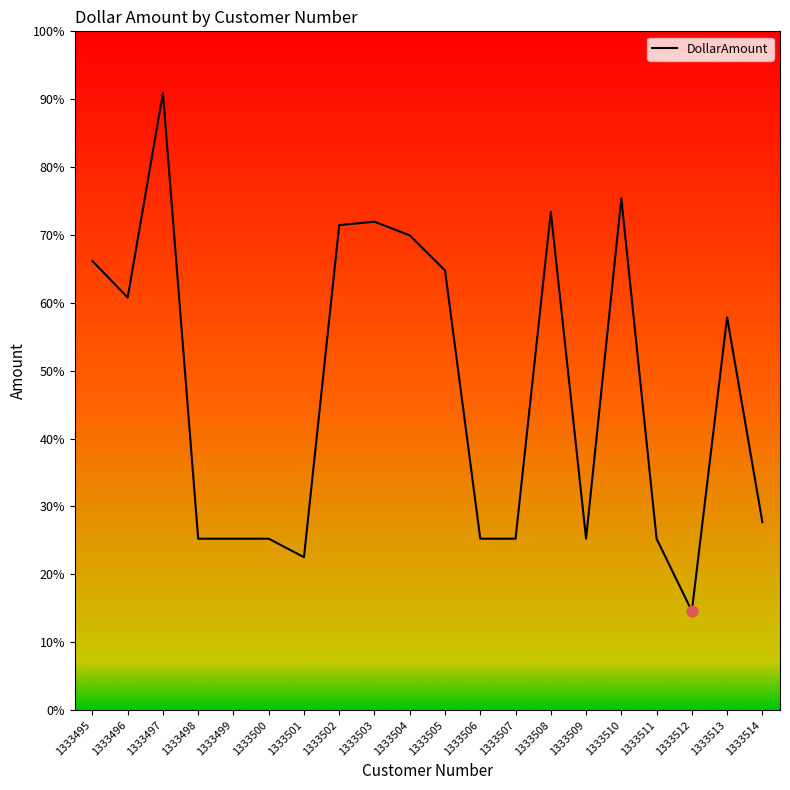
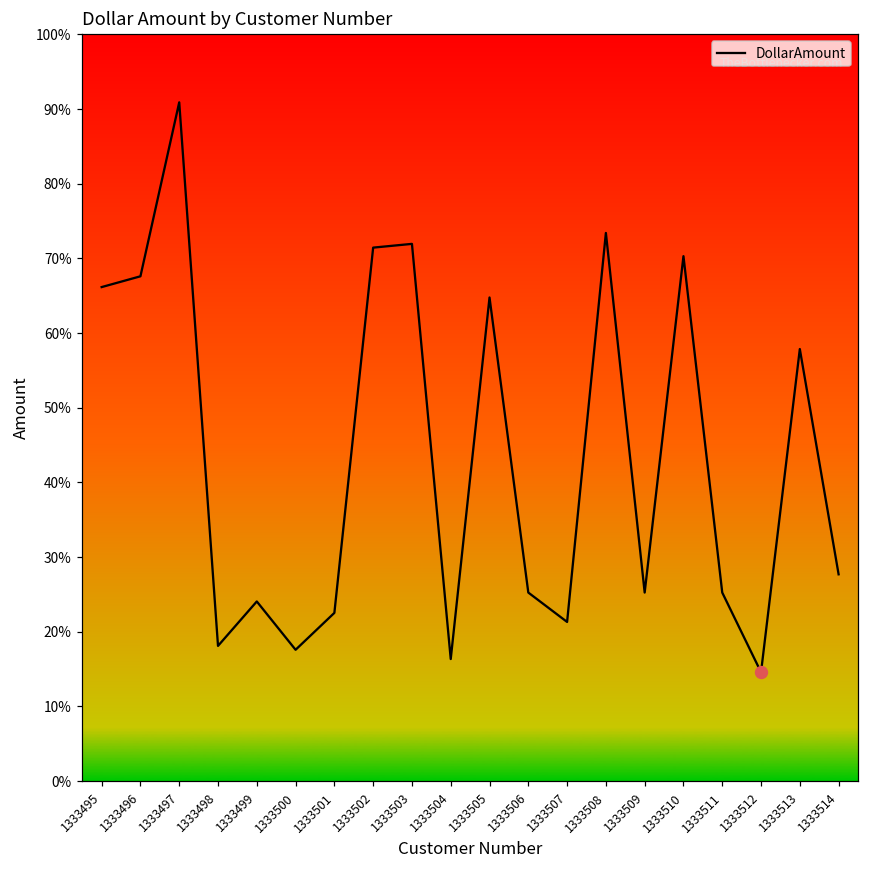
DollarAmount, 1333496: 61% -> 68%
DollarAmount, 1333498: 25% -> 18%
DollarAmount, 1333499: 25% -> 24%
DollarAmount, 1333500: 25% -> 18%
DollarAmount, 1333504: 70% -> 16%
DollarAmount, 1333507: 25% -> 21%
DollarAmount, 1333510: 75% -> 70%
